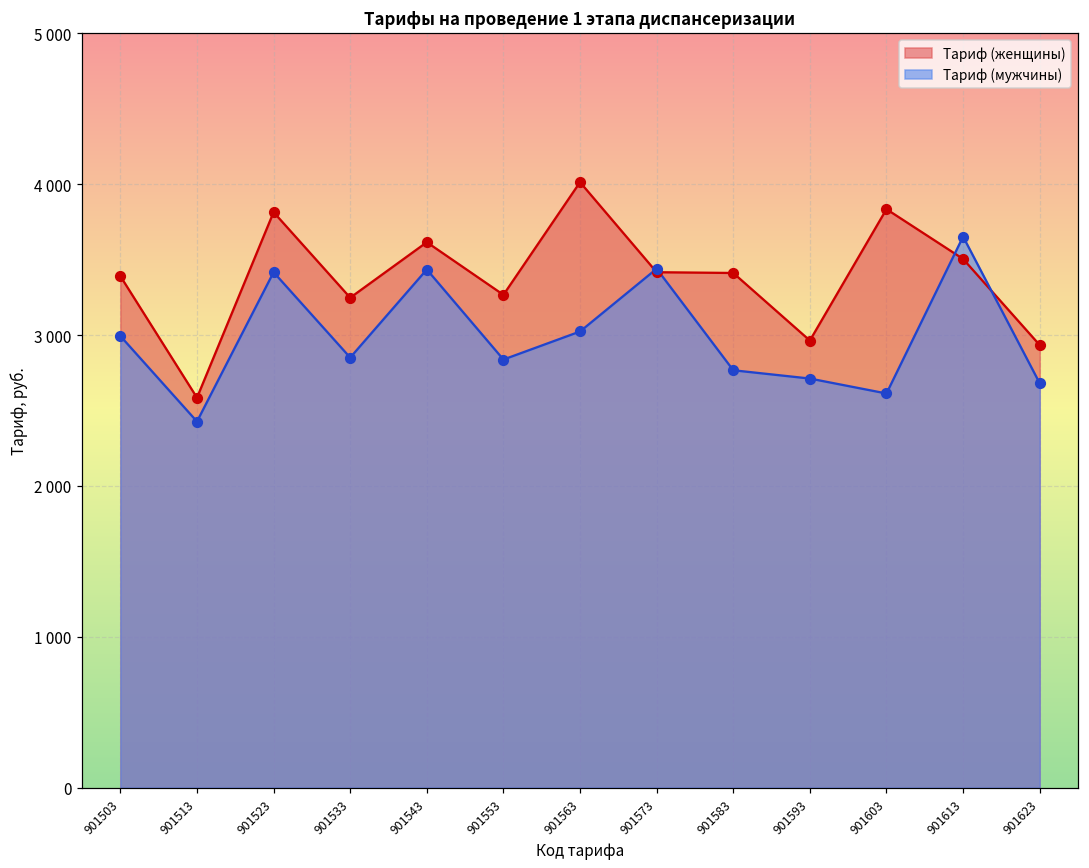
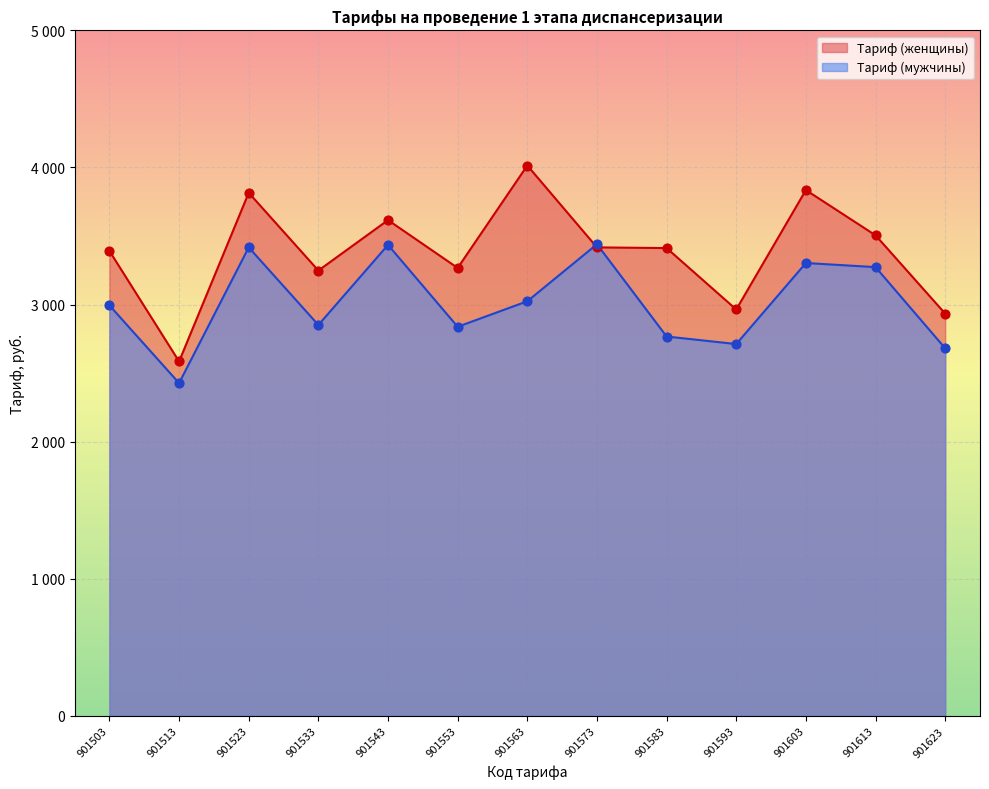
Тариф (мужчины), 901603: 2610 -> 3300
Тариф (мужчины), 901613: 3650 -> 3270
